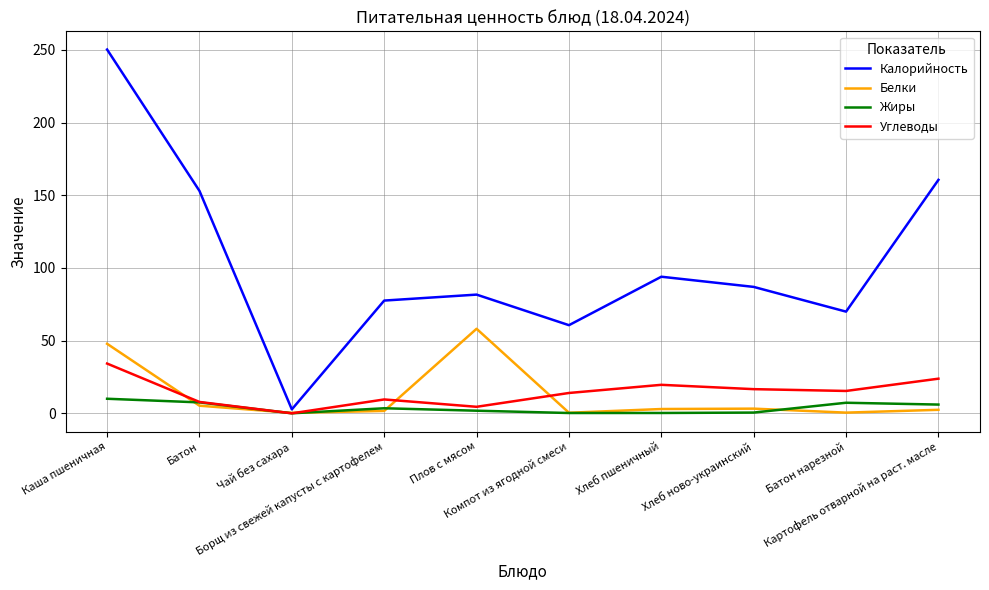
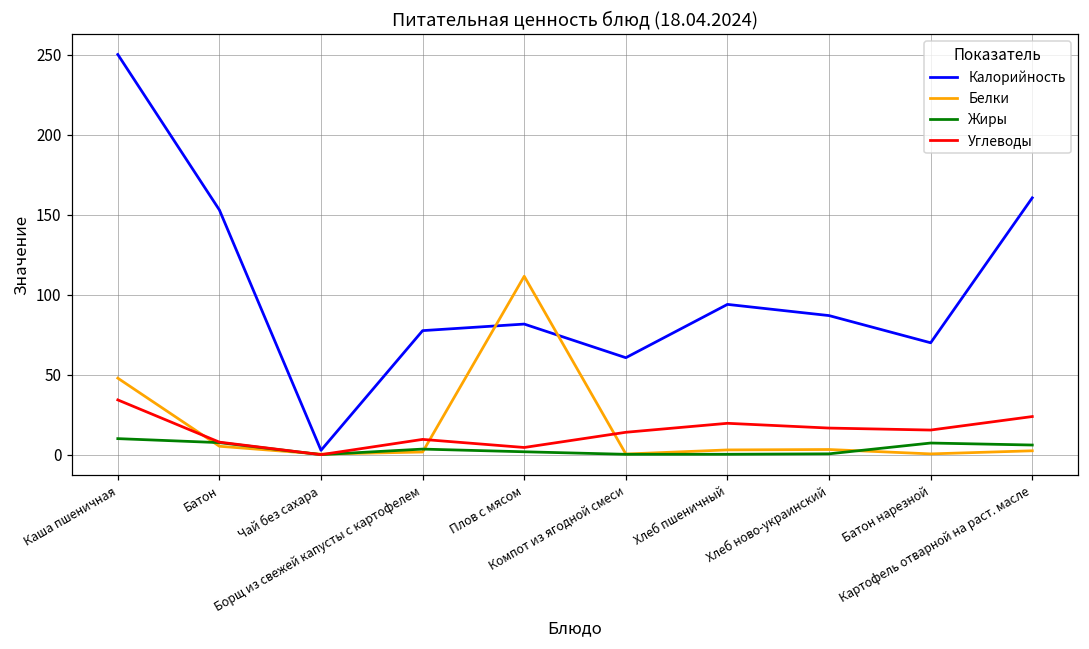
Белки, Плов с мясом: 58 -> 112
